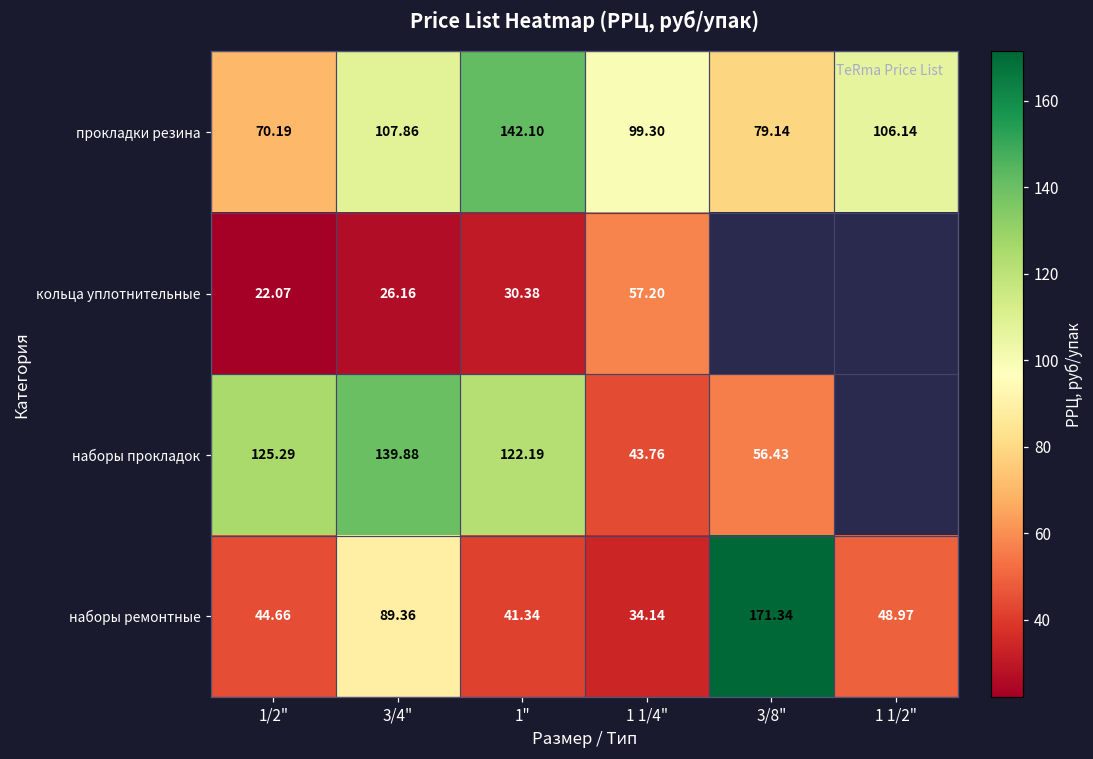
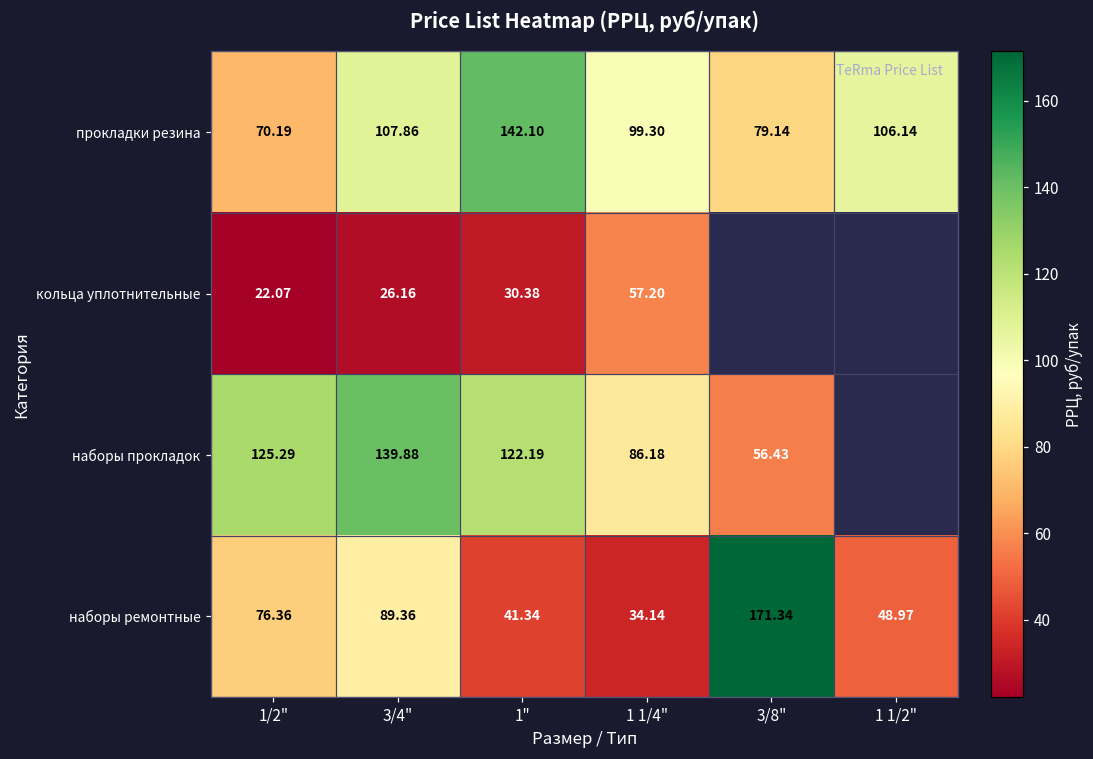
наборы прокладок, 1 1/4": 43.76 -> 86.18
наборы ремонтные, 1/2": 44.66 -> 76.36
